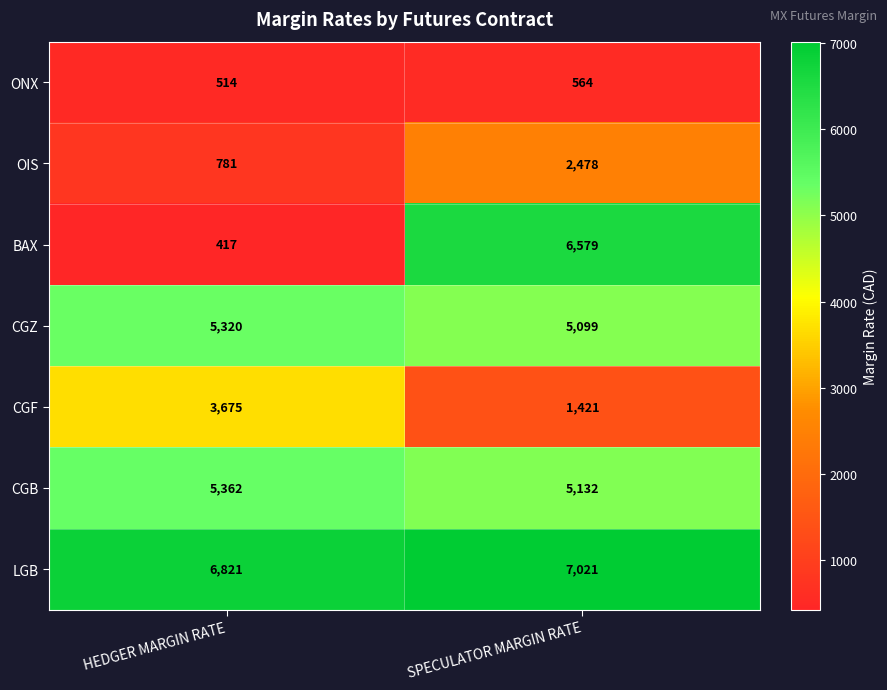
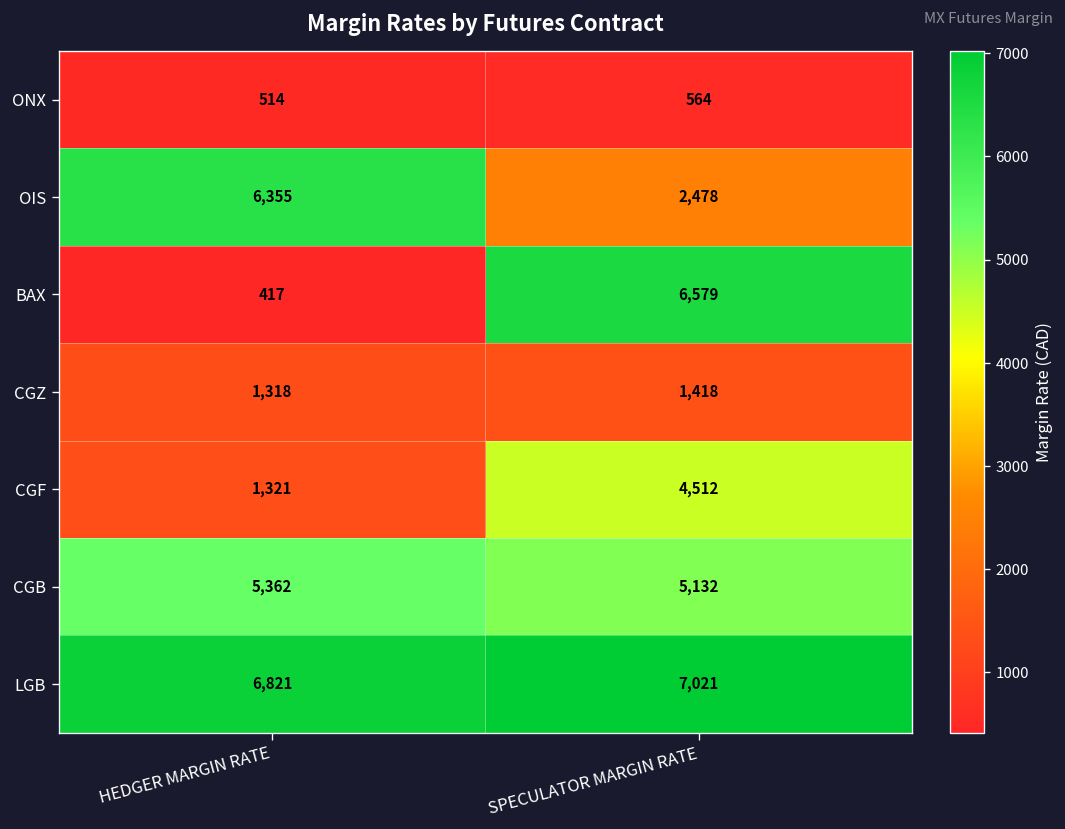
OIS, HEDGER MARGIN RATE: 781 -> 6,355
CGZ, HEDGER MARGIN RATE: 5,320 -> 1,318
CGZ, SPECULATOR MARGIN RATE: 5,099 -> 1,418
CGF, HEDGER MARGIN RATE: 3,675 -> 1,321
CGF, SPECULATOR MARGIN RATE: 1,421 -> 4,512
